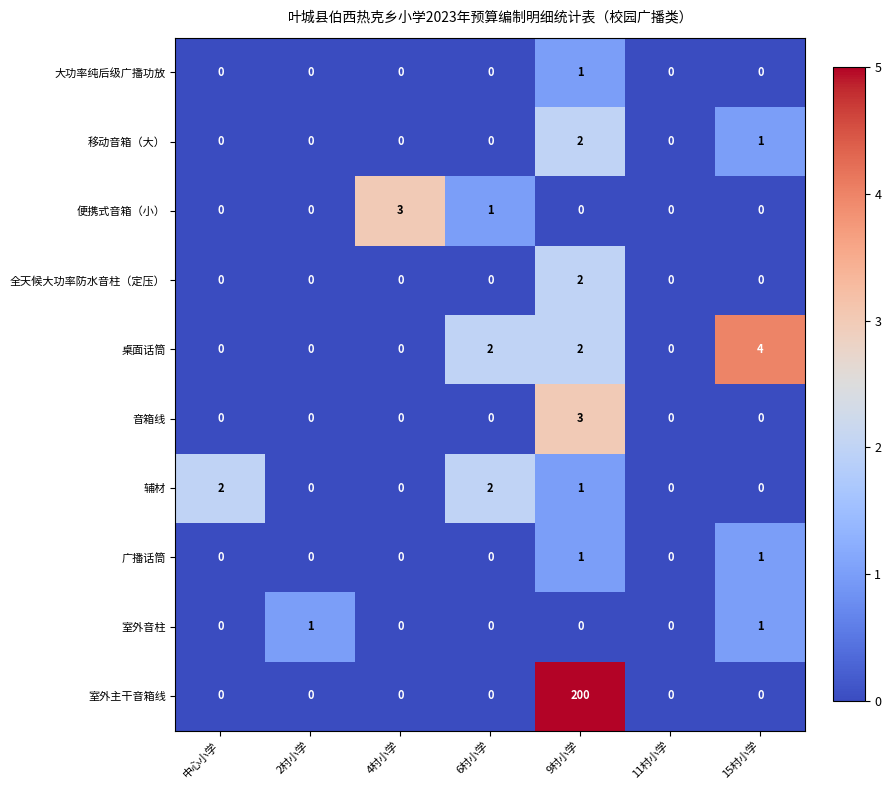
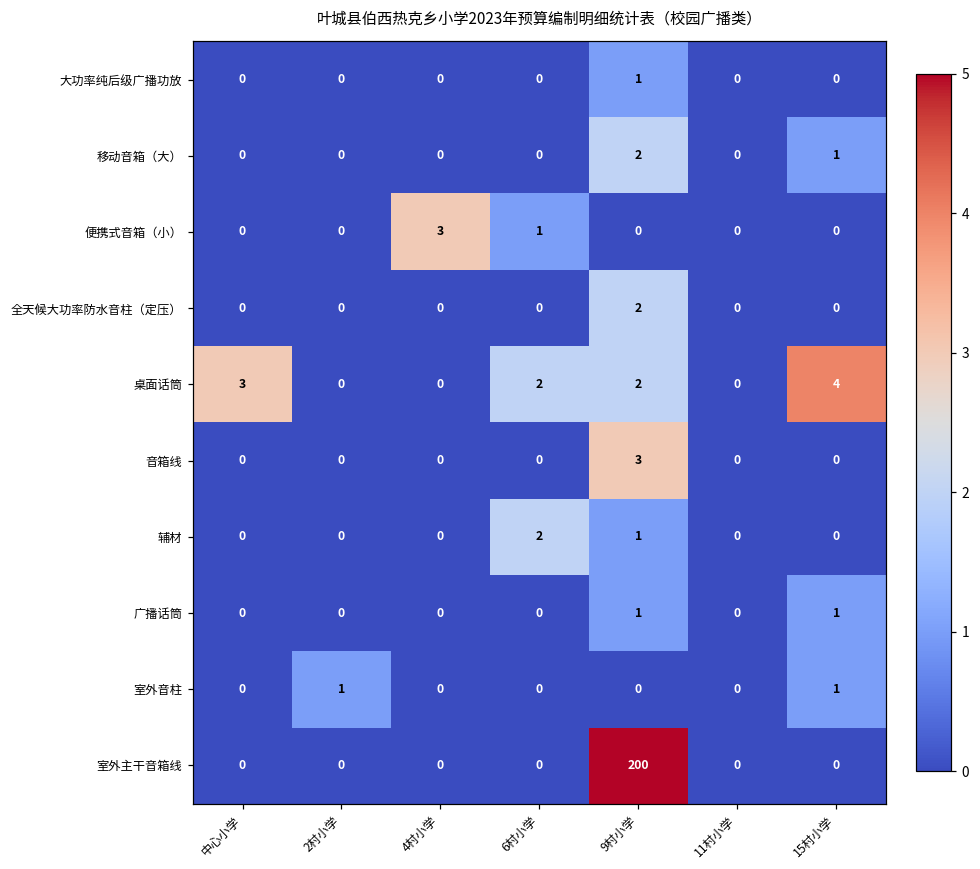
桌面话筒, 中心小学: 0 -> 3
辅材, 中心小学: 2 -> 0
